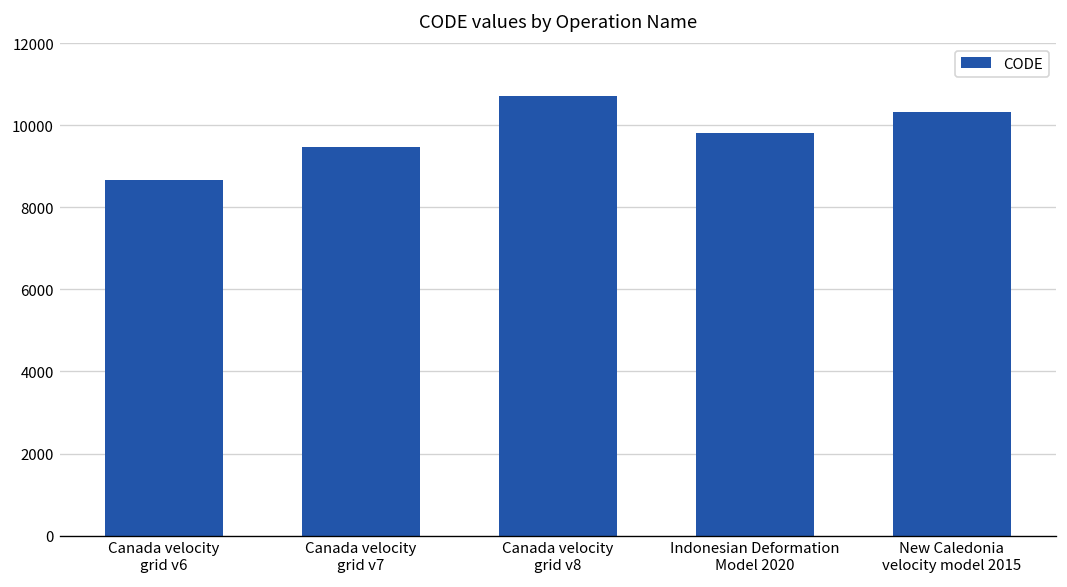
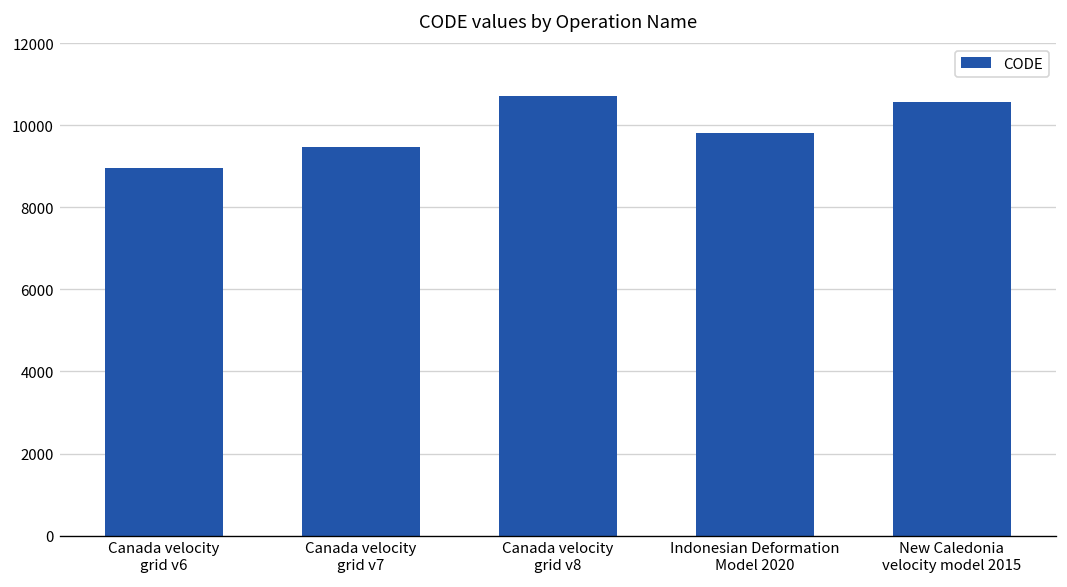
Canada velocity grid v6: 8700 -> 9000
New Caledonia velocity model 2015: 10300 -> 10600
